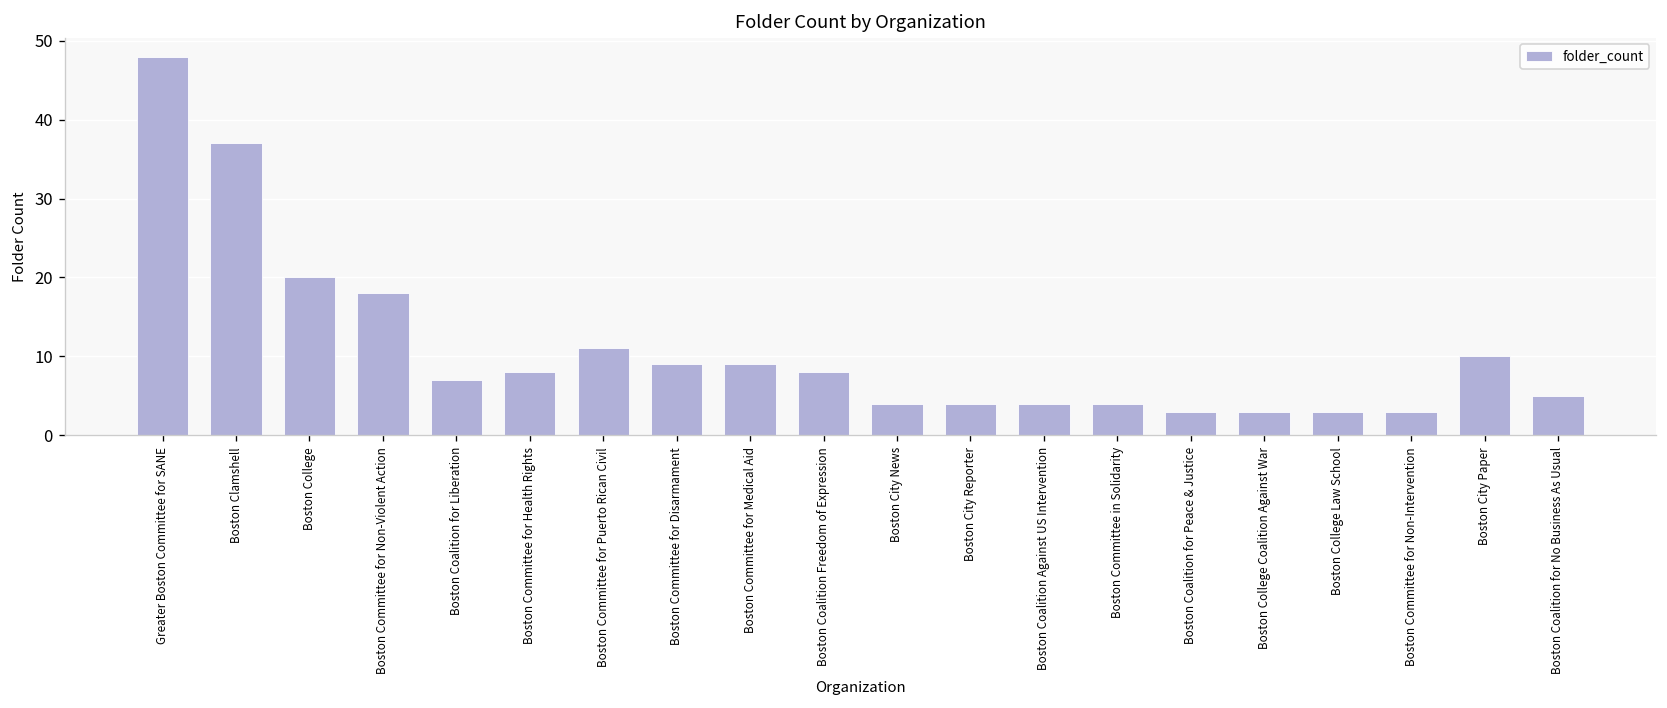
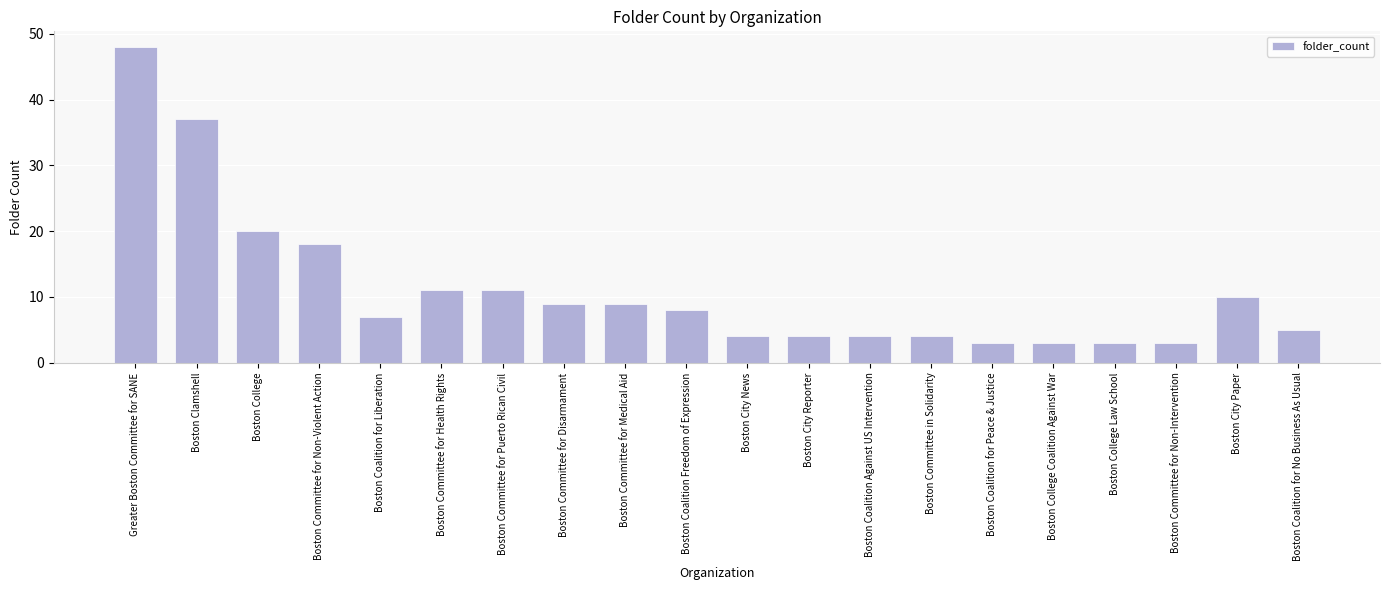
Boston Committee for Health Rights: 8 -> 11
